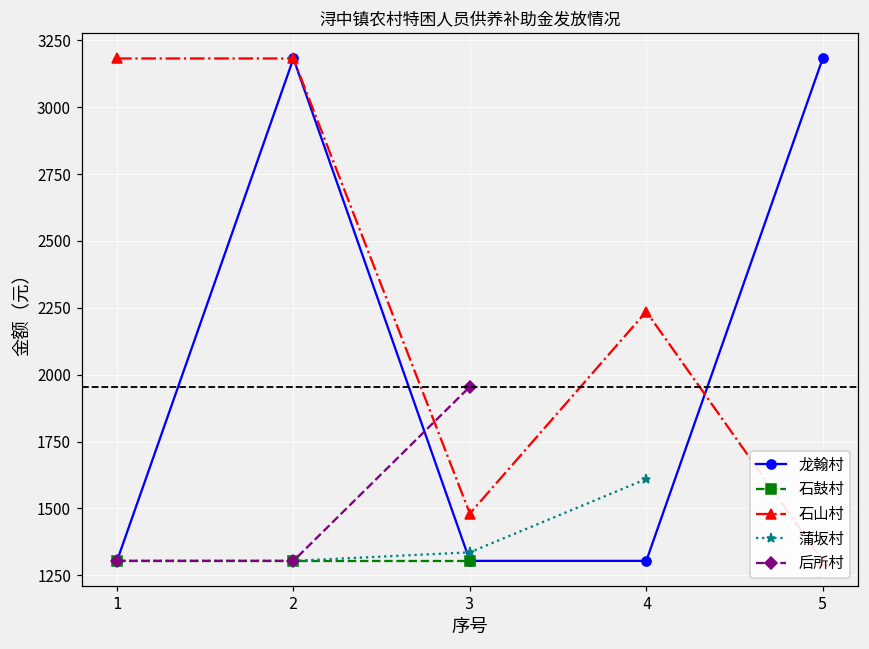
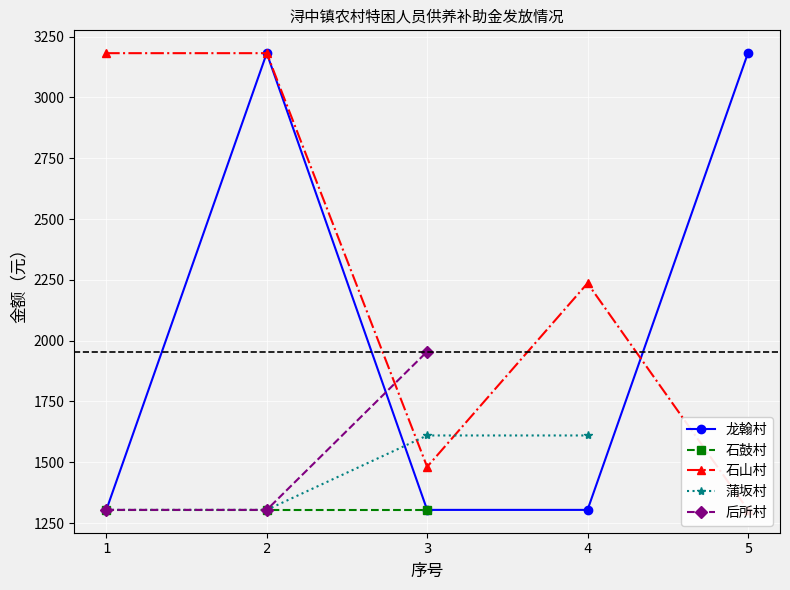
蒲坂村, 3: 1340 -> 1610
